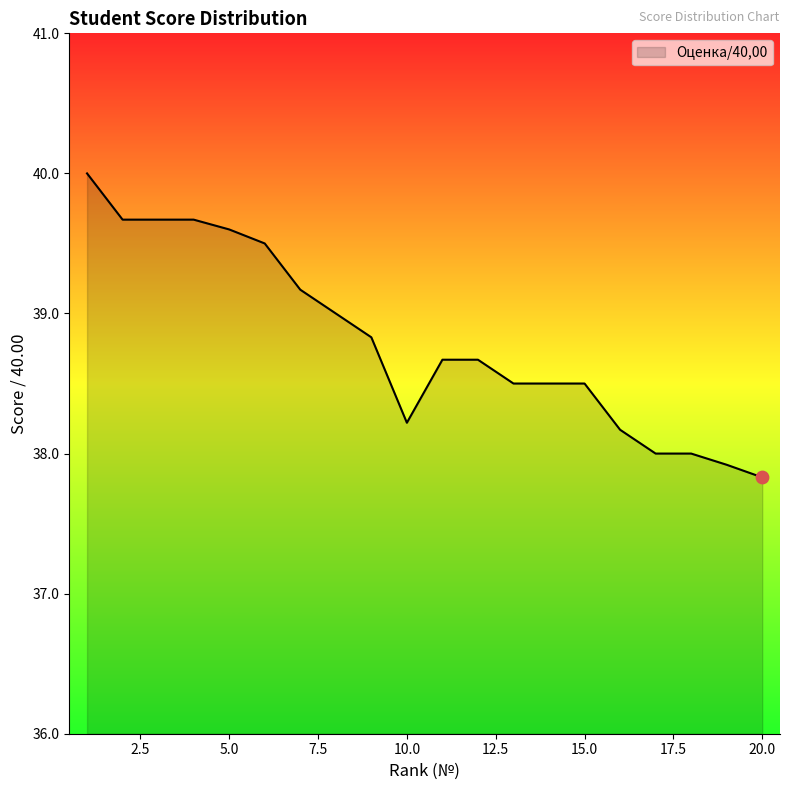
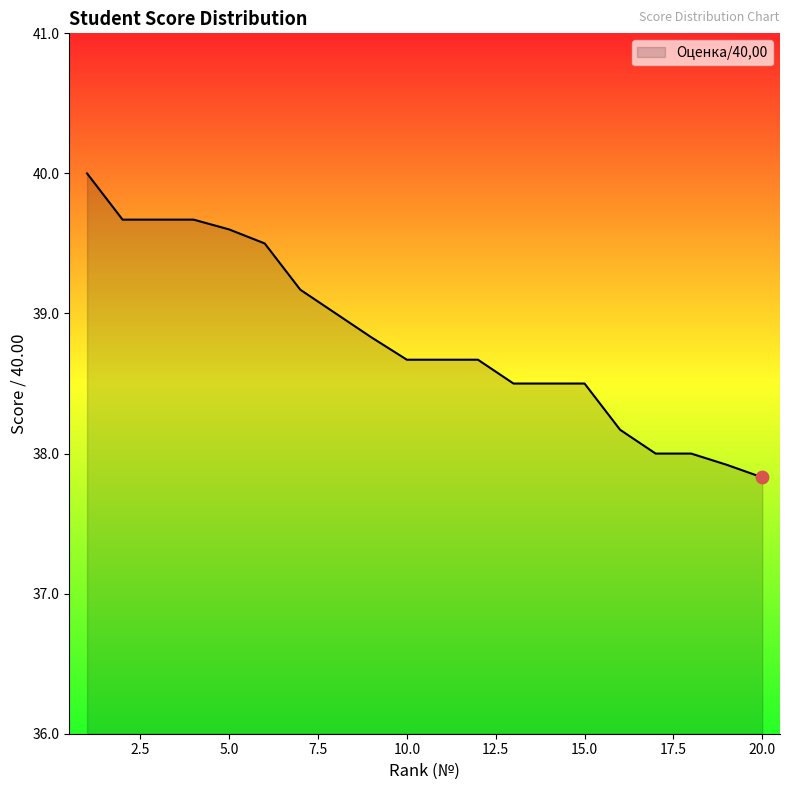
Оценка/40,00, 10.0: 38.22 -> 38.67
